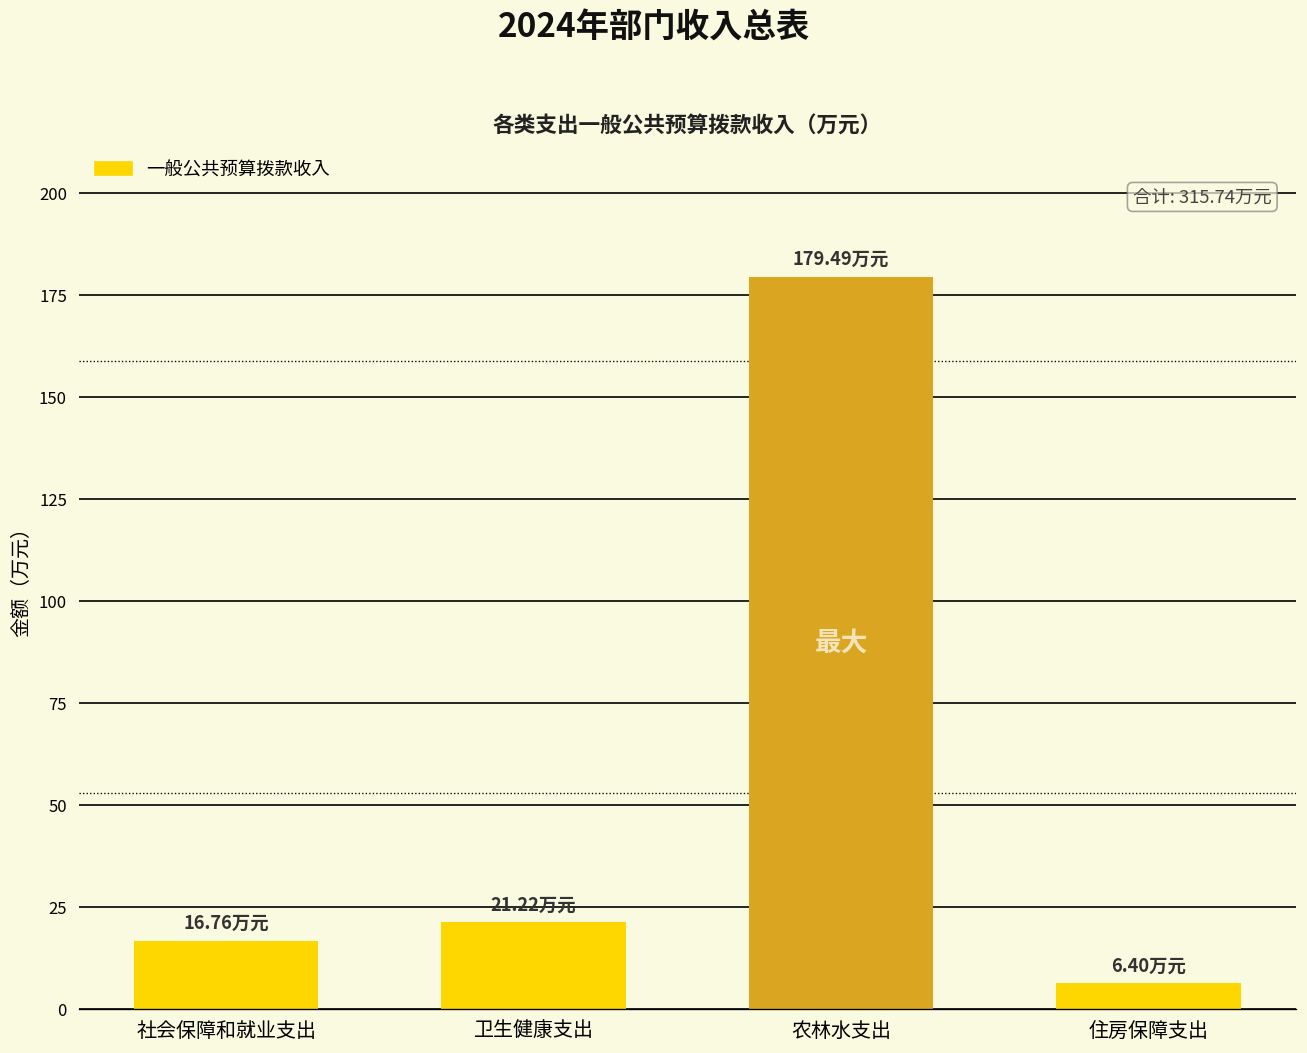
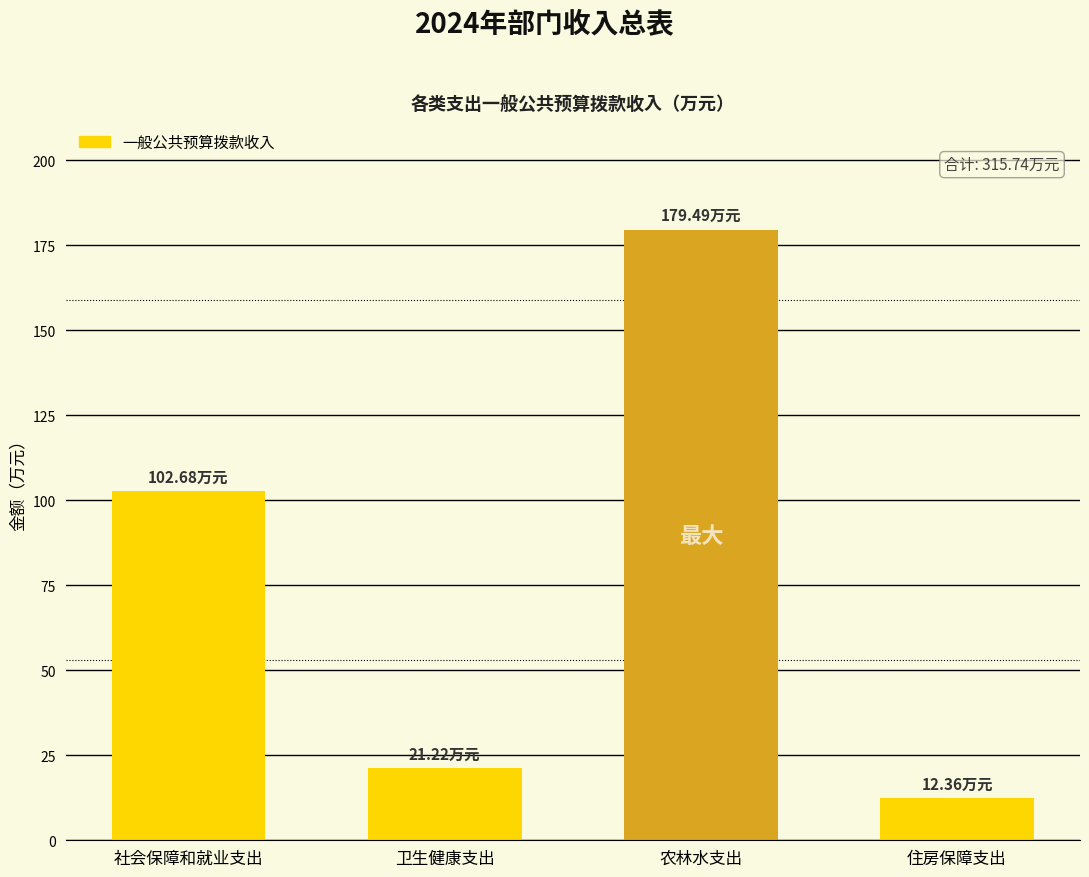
社会保障和就业支出: 16.76 -> 102.68
住房保障支出: 6.40 -> 12.36
